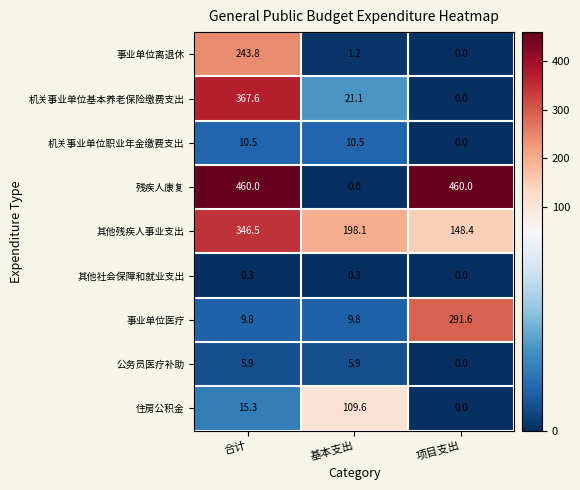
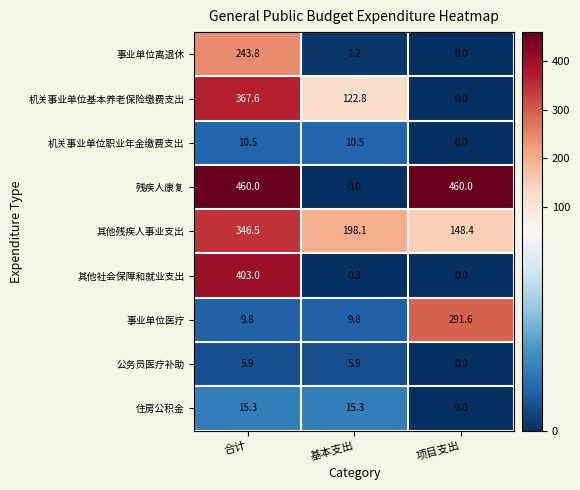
机关事业单位基本养老保险缴费支出, 基本支出: 21.1 -> 122.8
其他社会保障和就业支出, 合计: 0.3 -> 403.0
住房公积金, 基本支出: 109.6 -> 15.3
